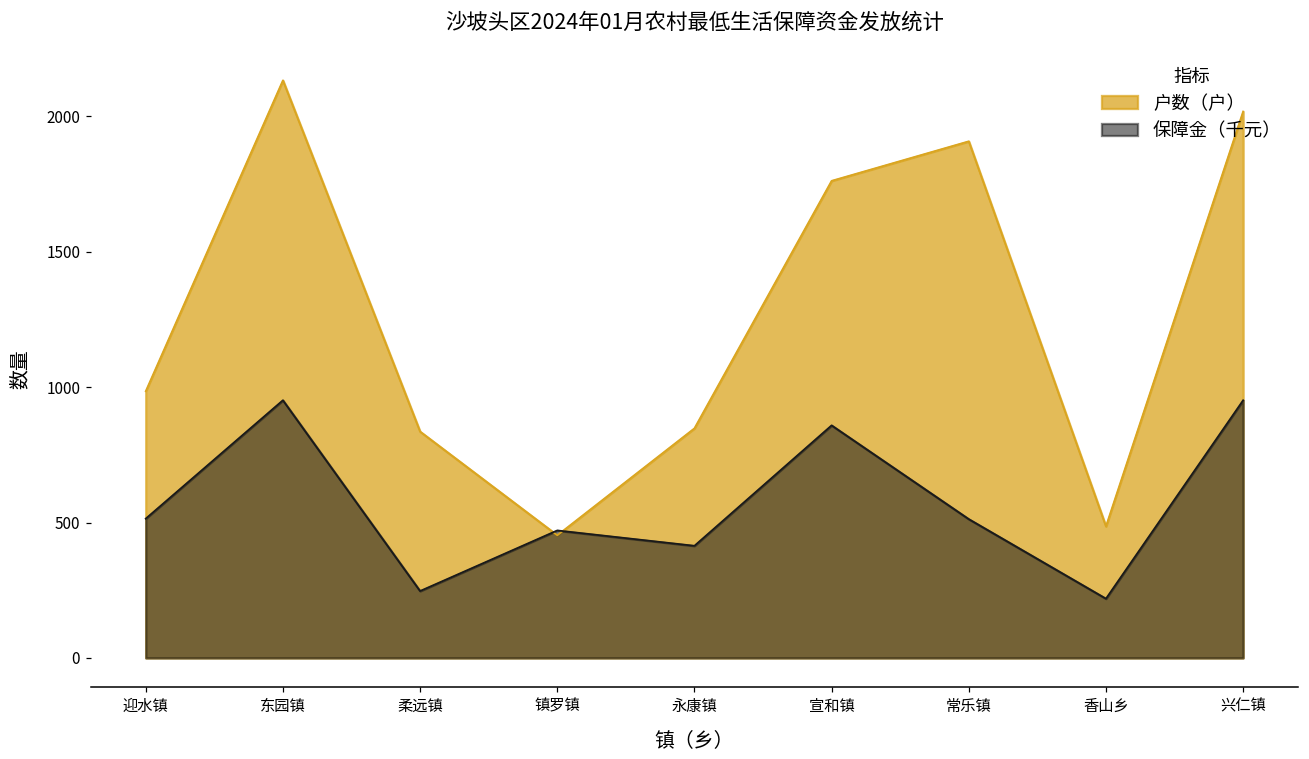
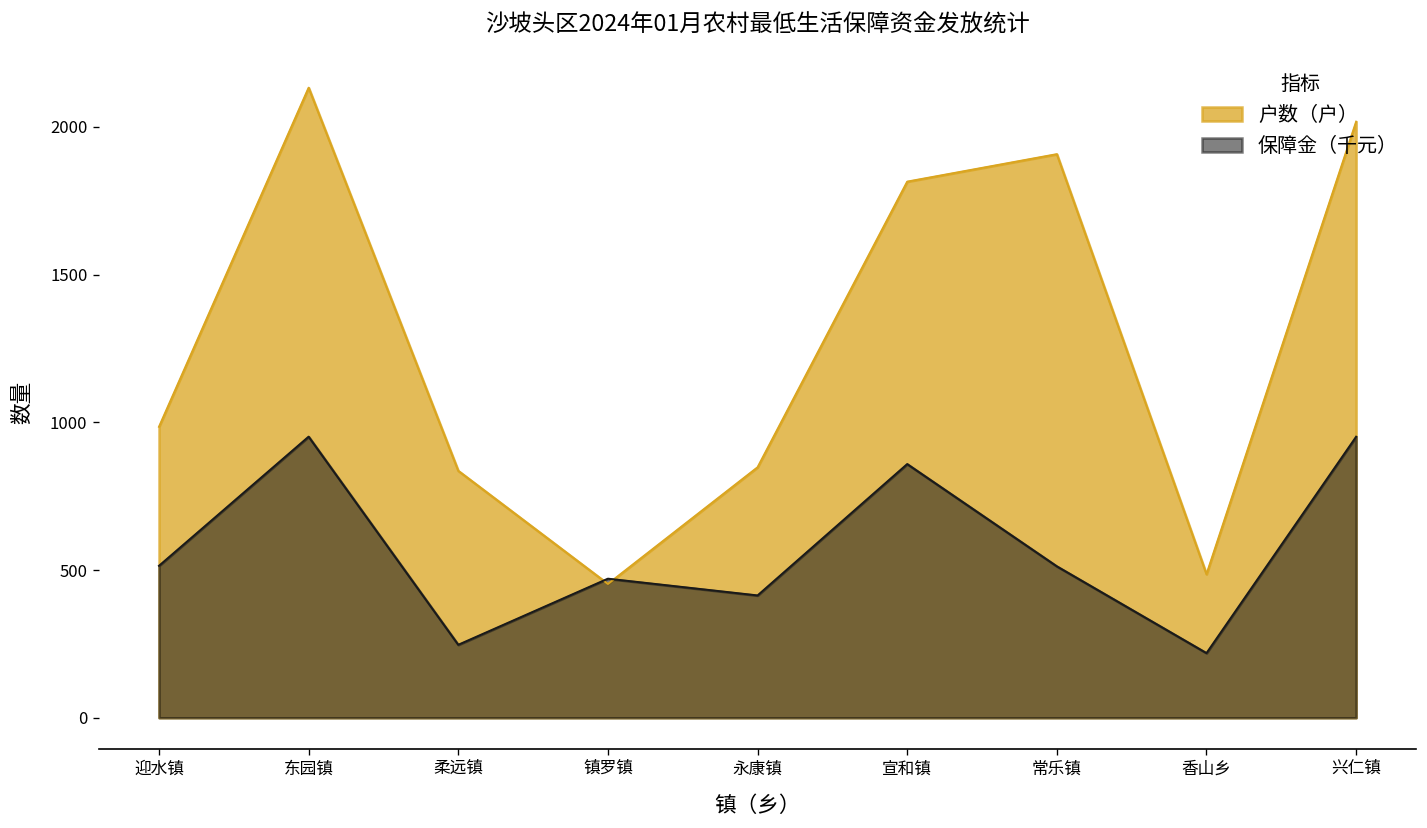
户数（户）, 宣和镇: 1760 -> 1820
